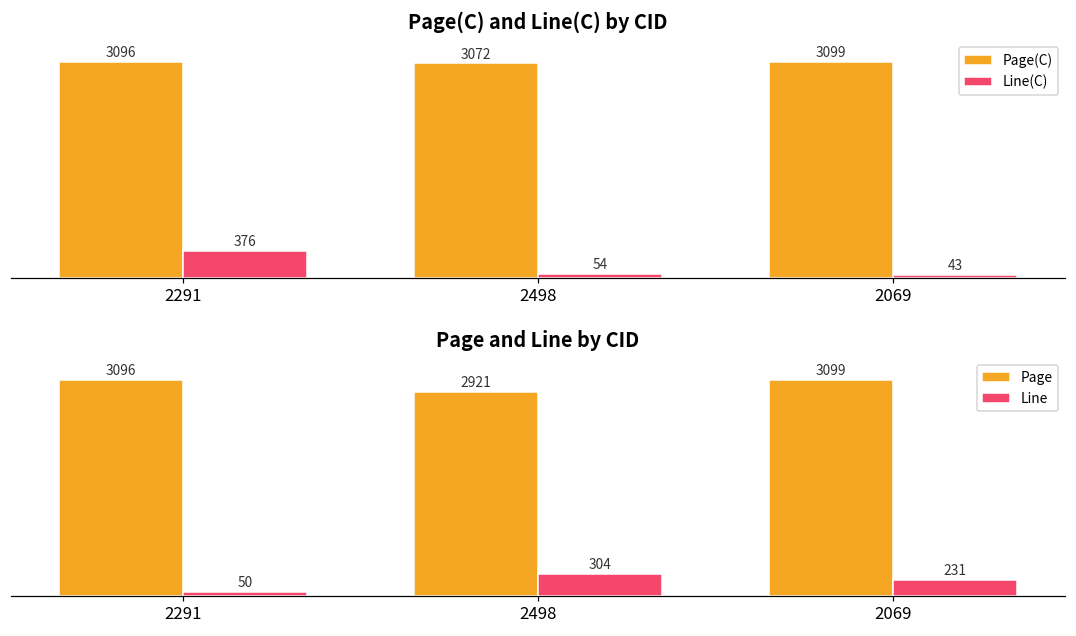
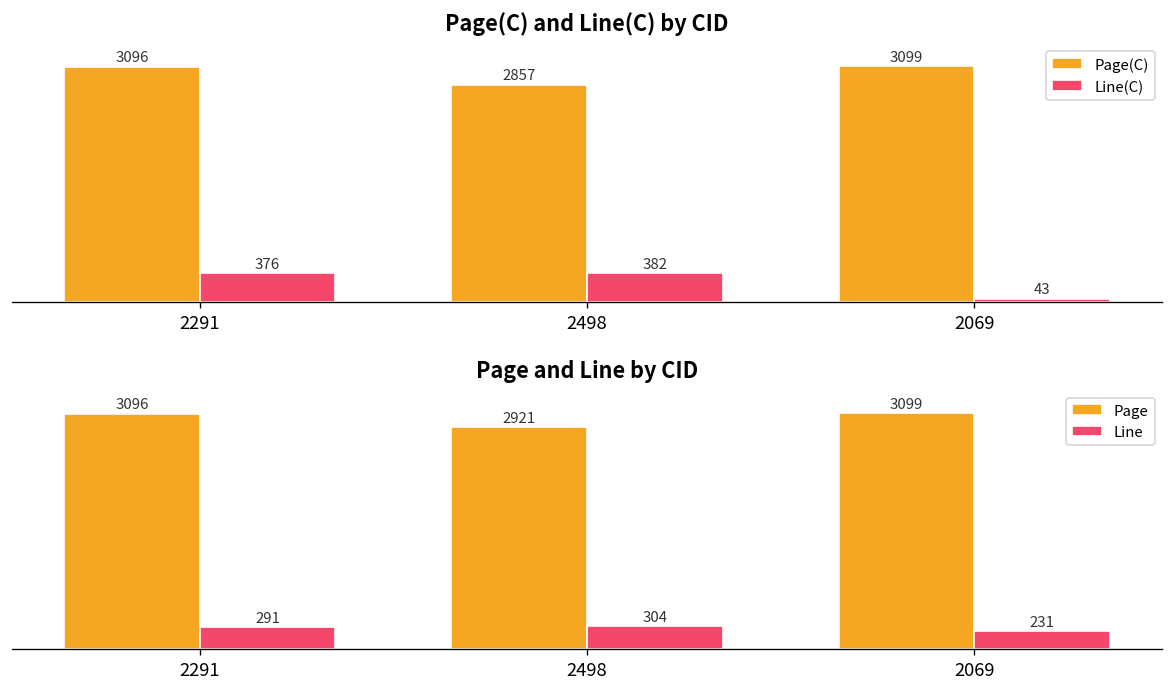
Page(C) and Line(C) by CID, Page(C), 2498: 3072 -> 2857
Page(C) and Line(C) by CID, Line(C), 2498: 54 -> 382
Page and Line by CID, Line, 2291: 50 -> 291
